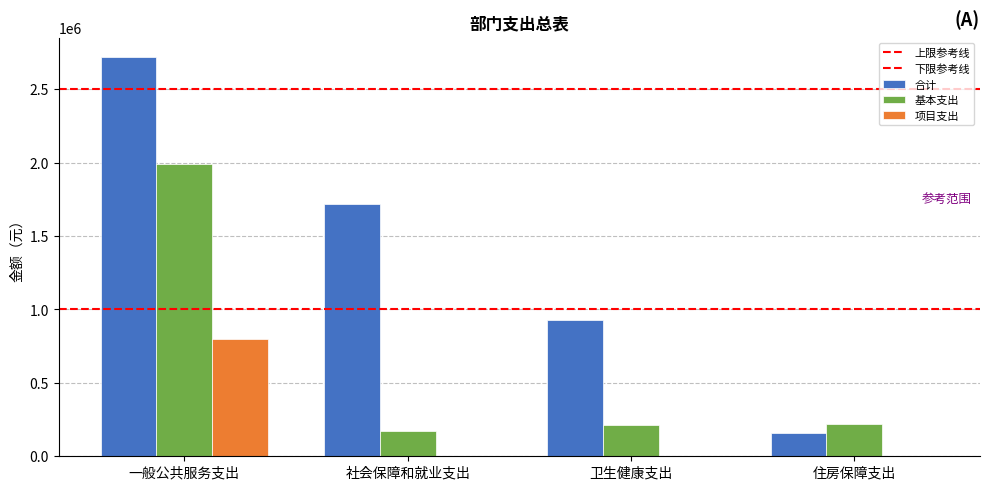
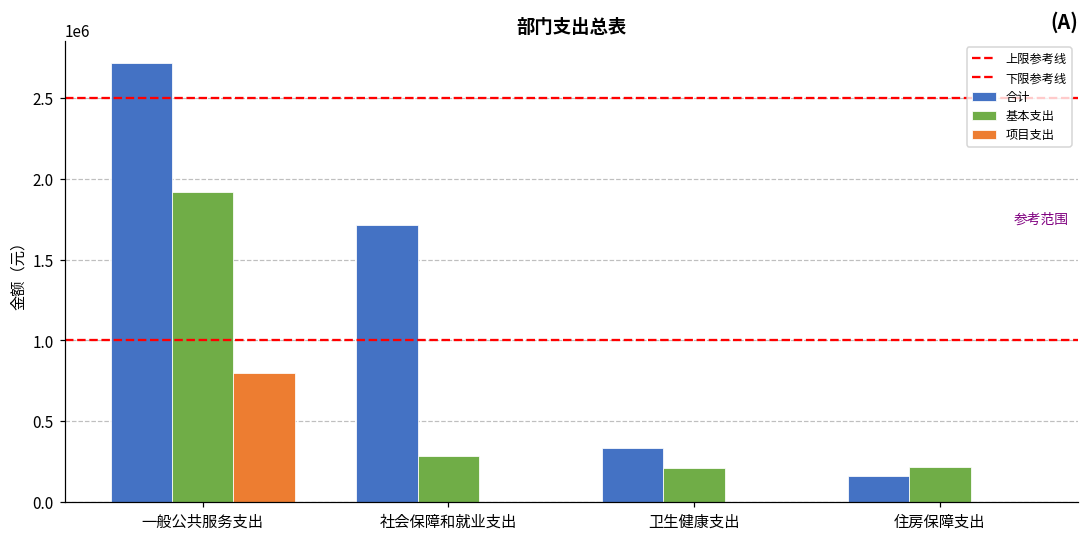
基本支出, 一般公共服务支出: 1990000 -> 1920000
基本支出, 社会保障和就业支出: 170000 -> 280000
合计, 卫生健康支出: 930000 -> 340000
